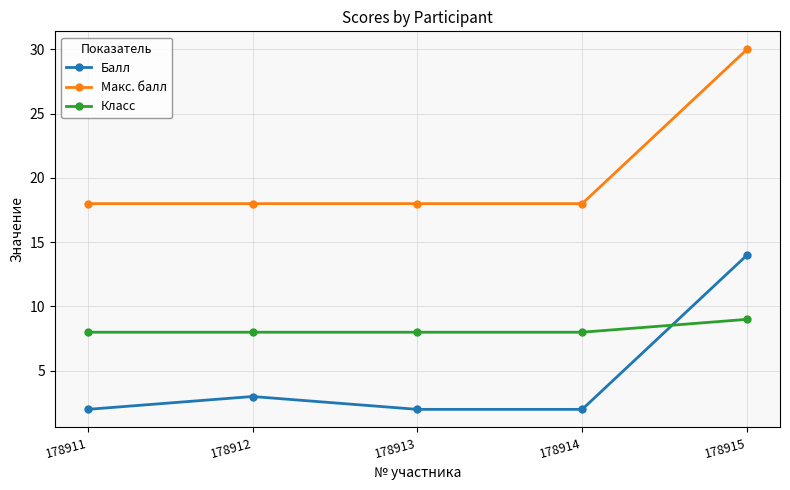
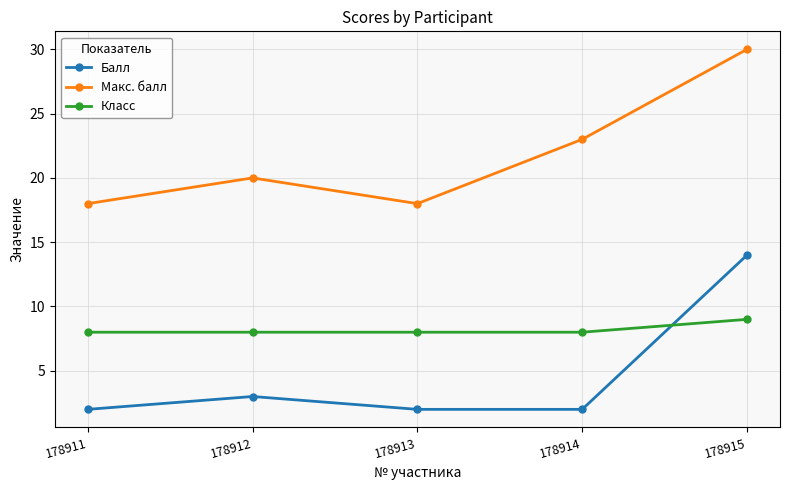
Макс. балл, 178912: 18 -> 20
Макс. балл, 178914: 18 -> 23
